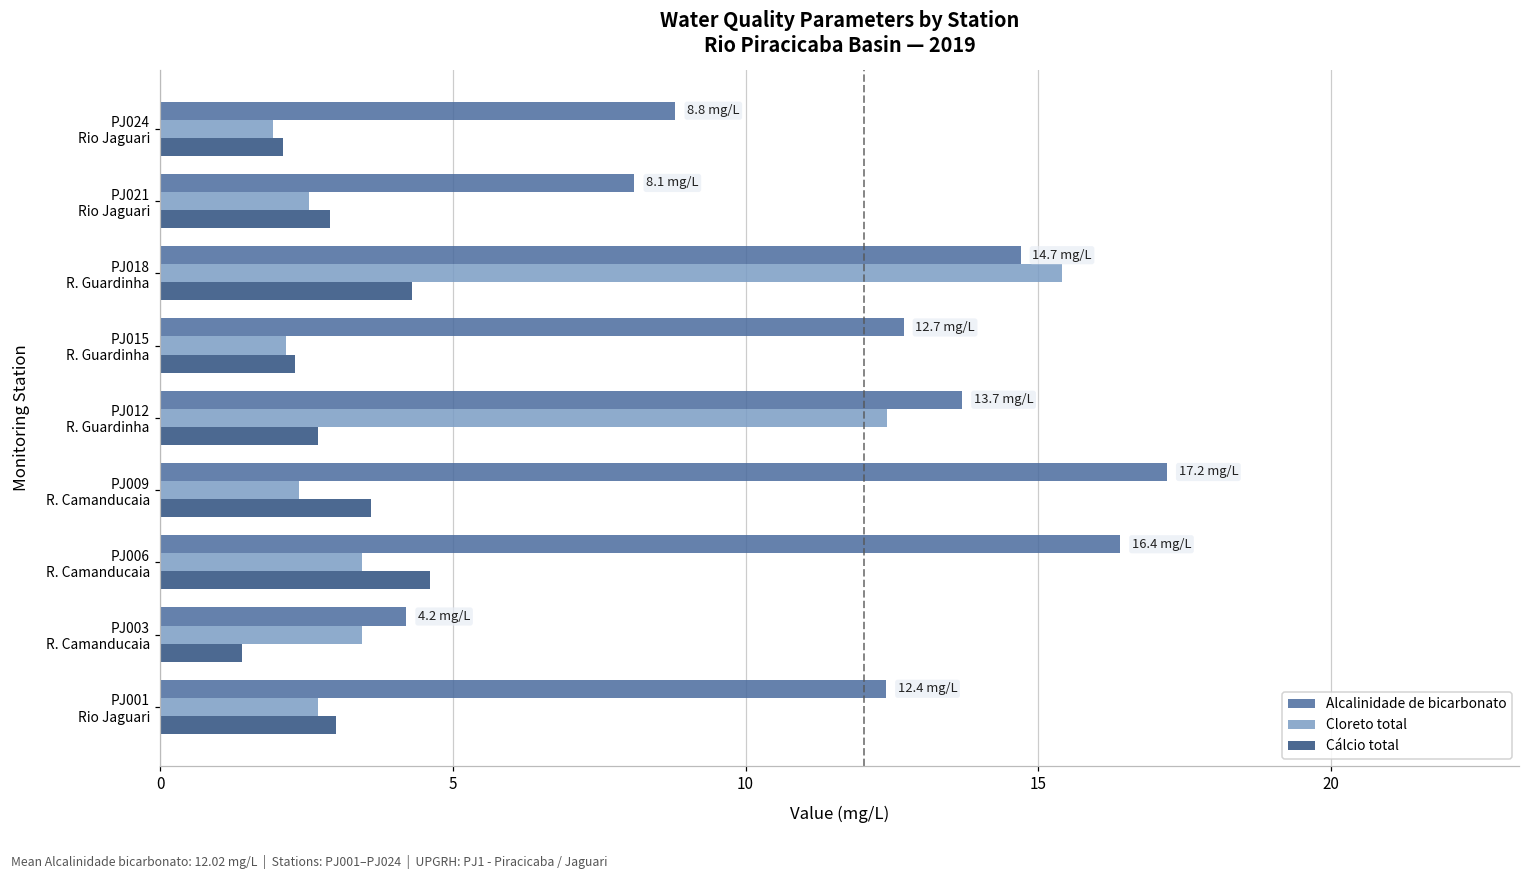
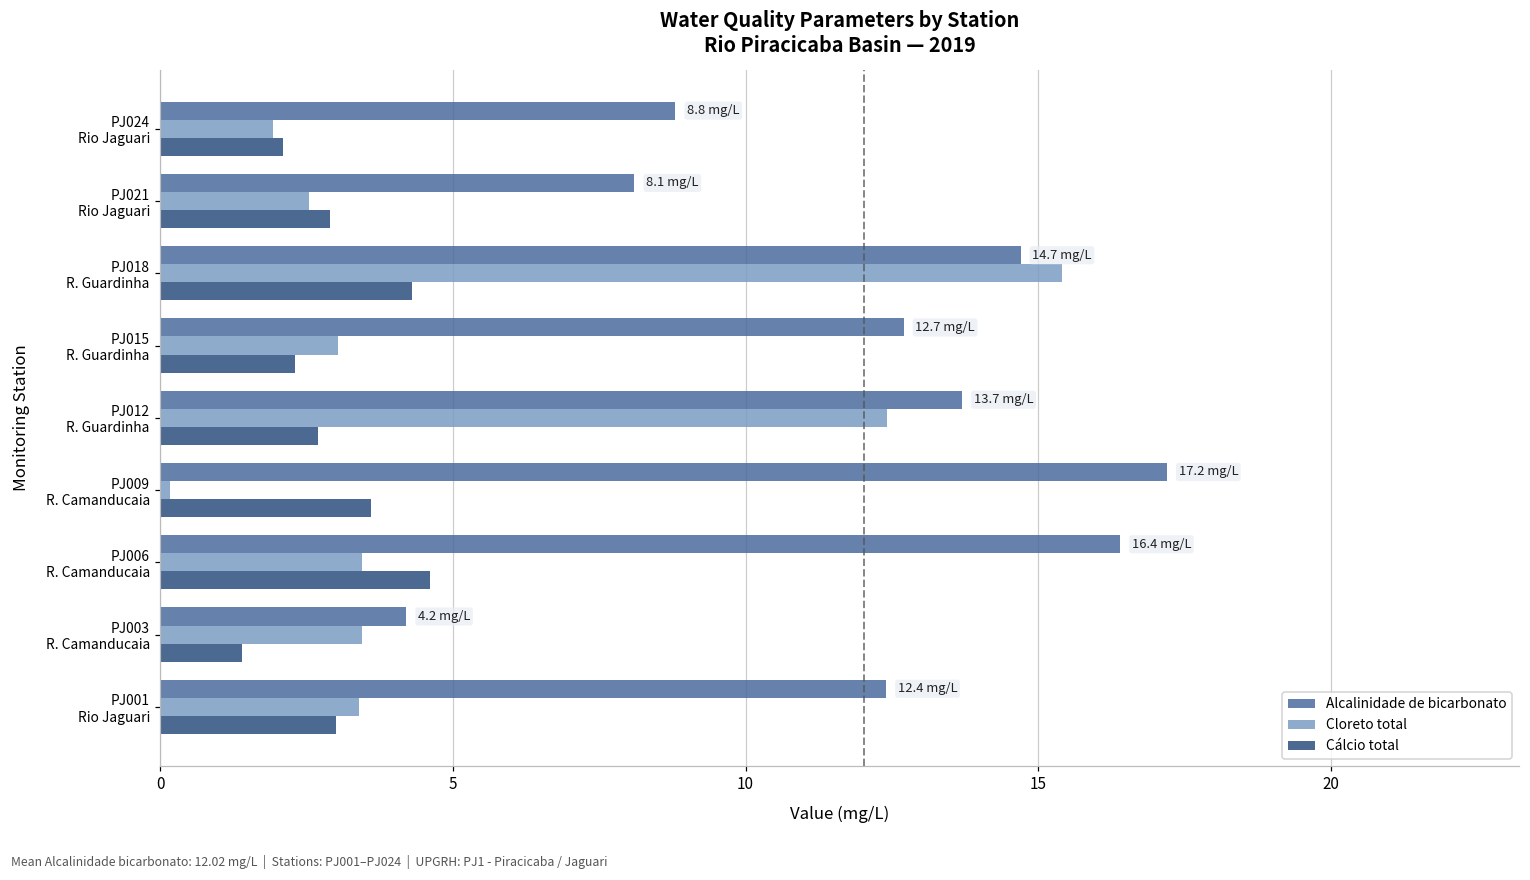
Cloreto total, PJ015 R. Guardinha: 2.1 -> 3.0
Cloreto total, PJ009 R. Camanducaia: 2.4 -> 0.2
Cloreto total, PJ001 Rio Jaguari: 2.7 -> 3.4
